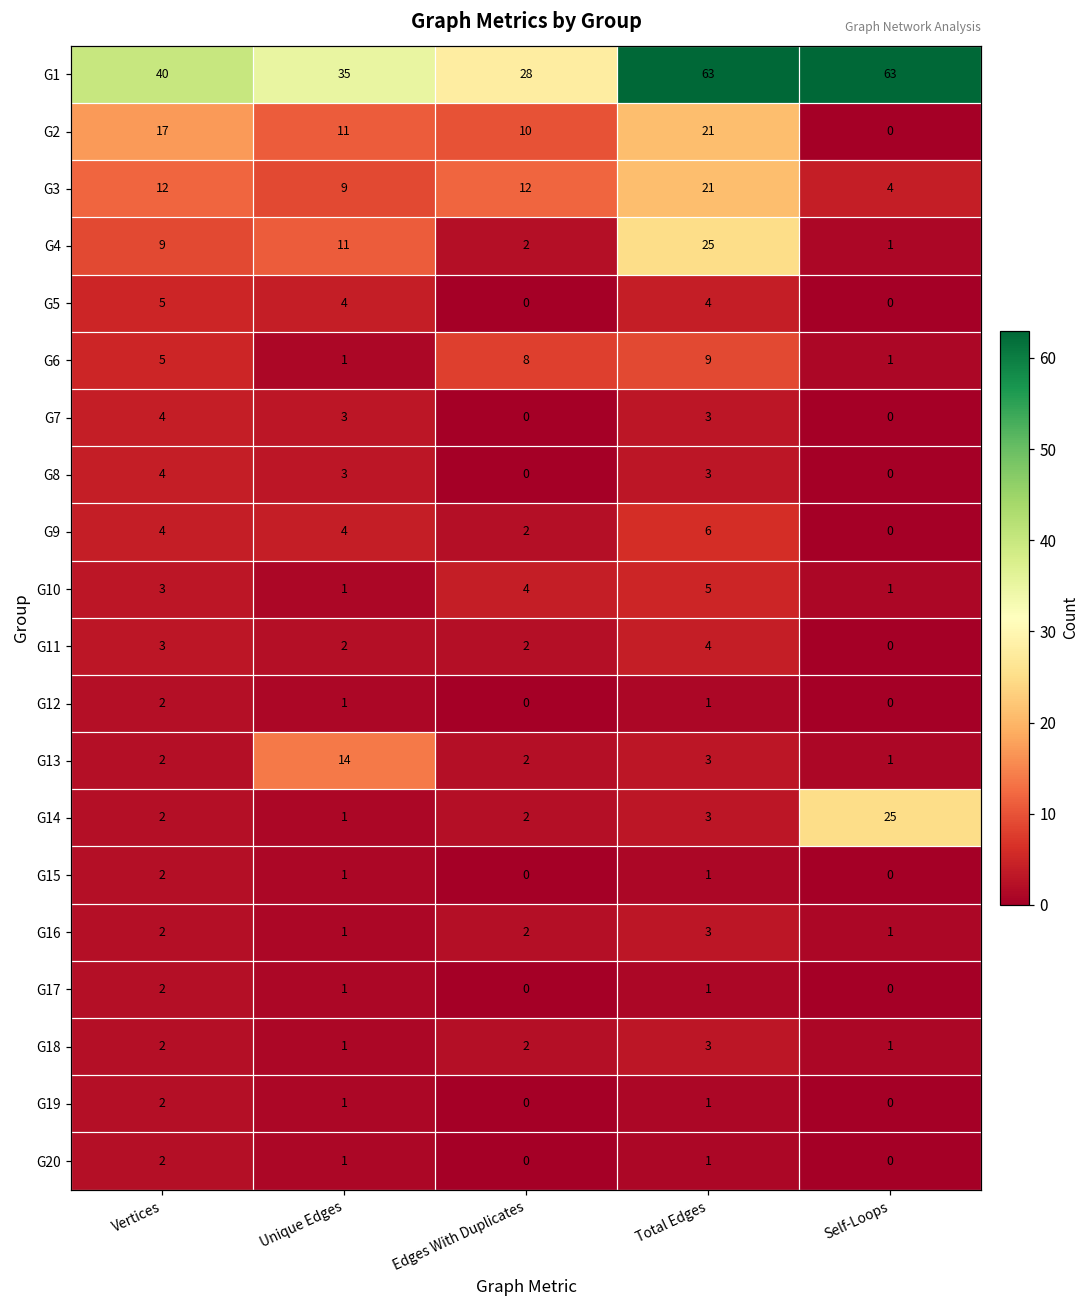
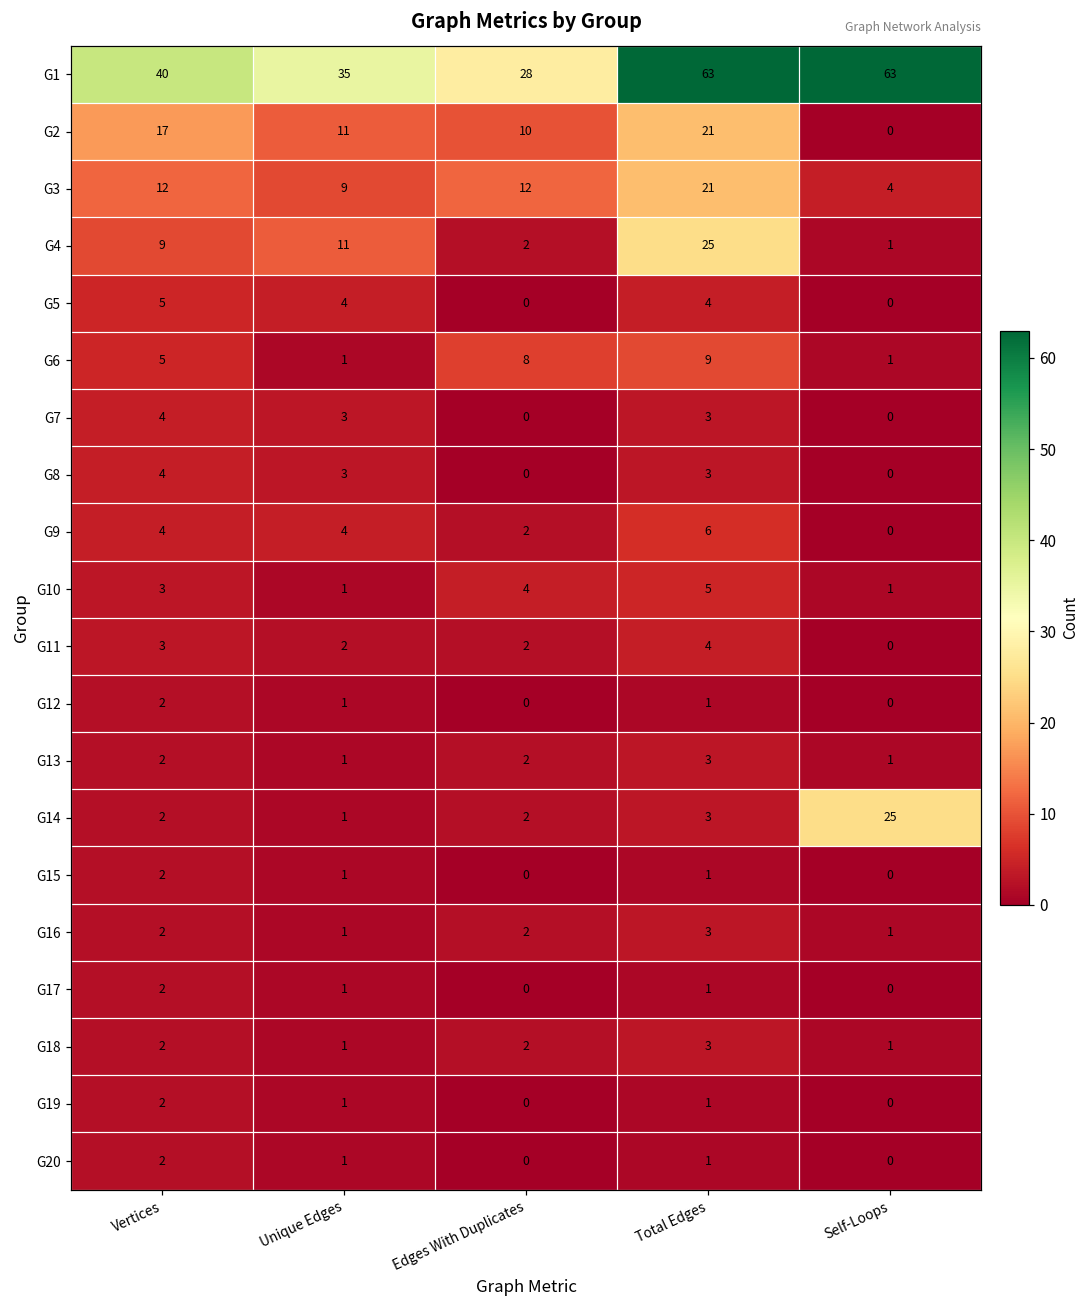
G13, Unique Edges: 14 -> 1
